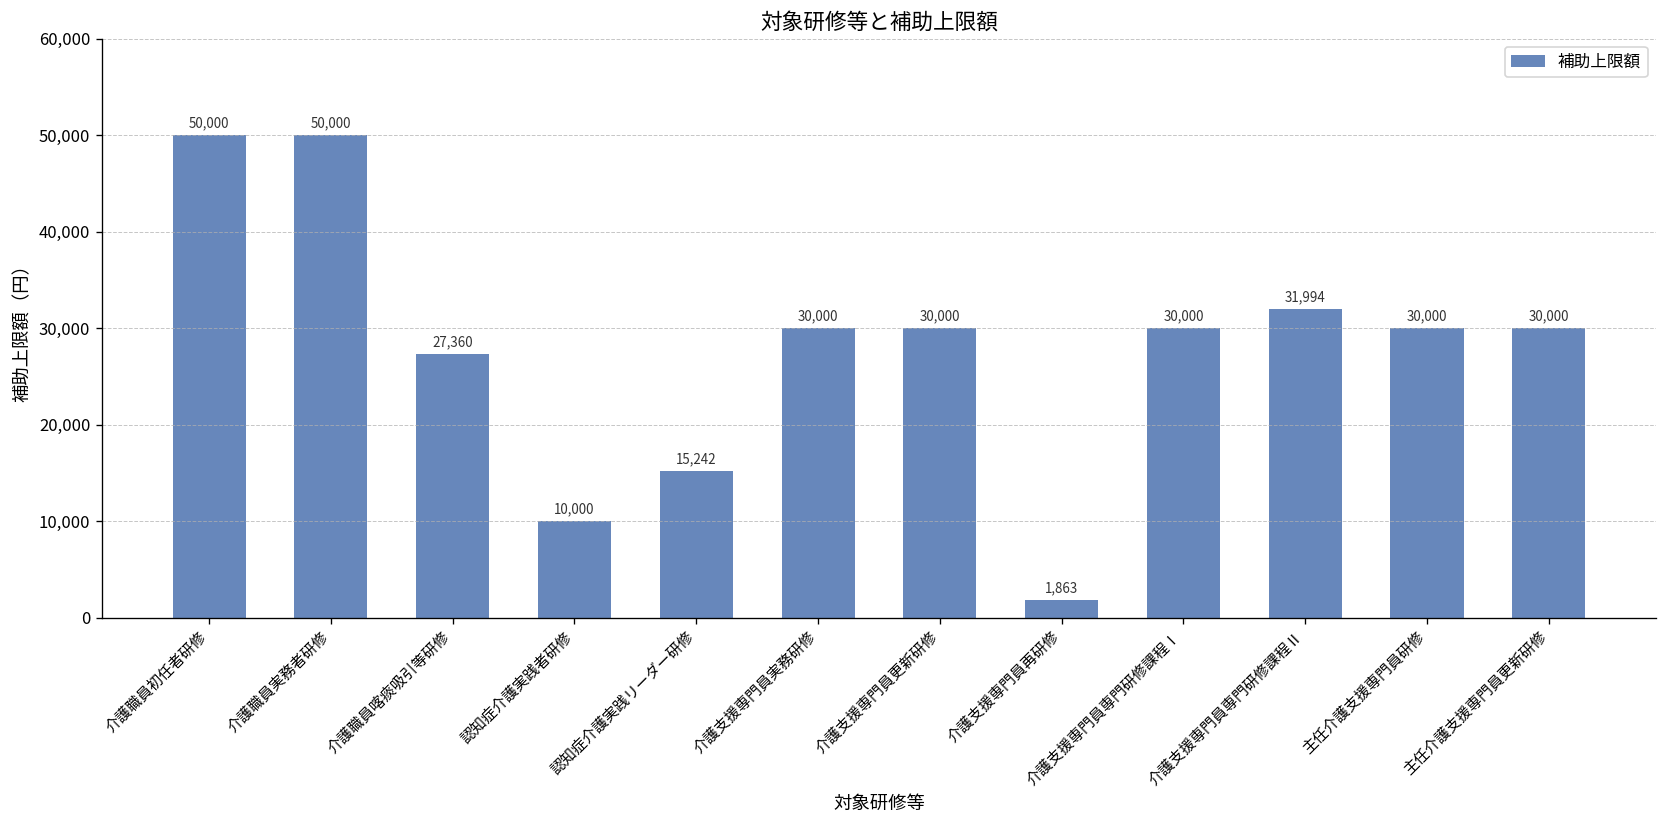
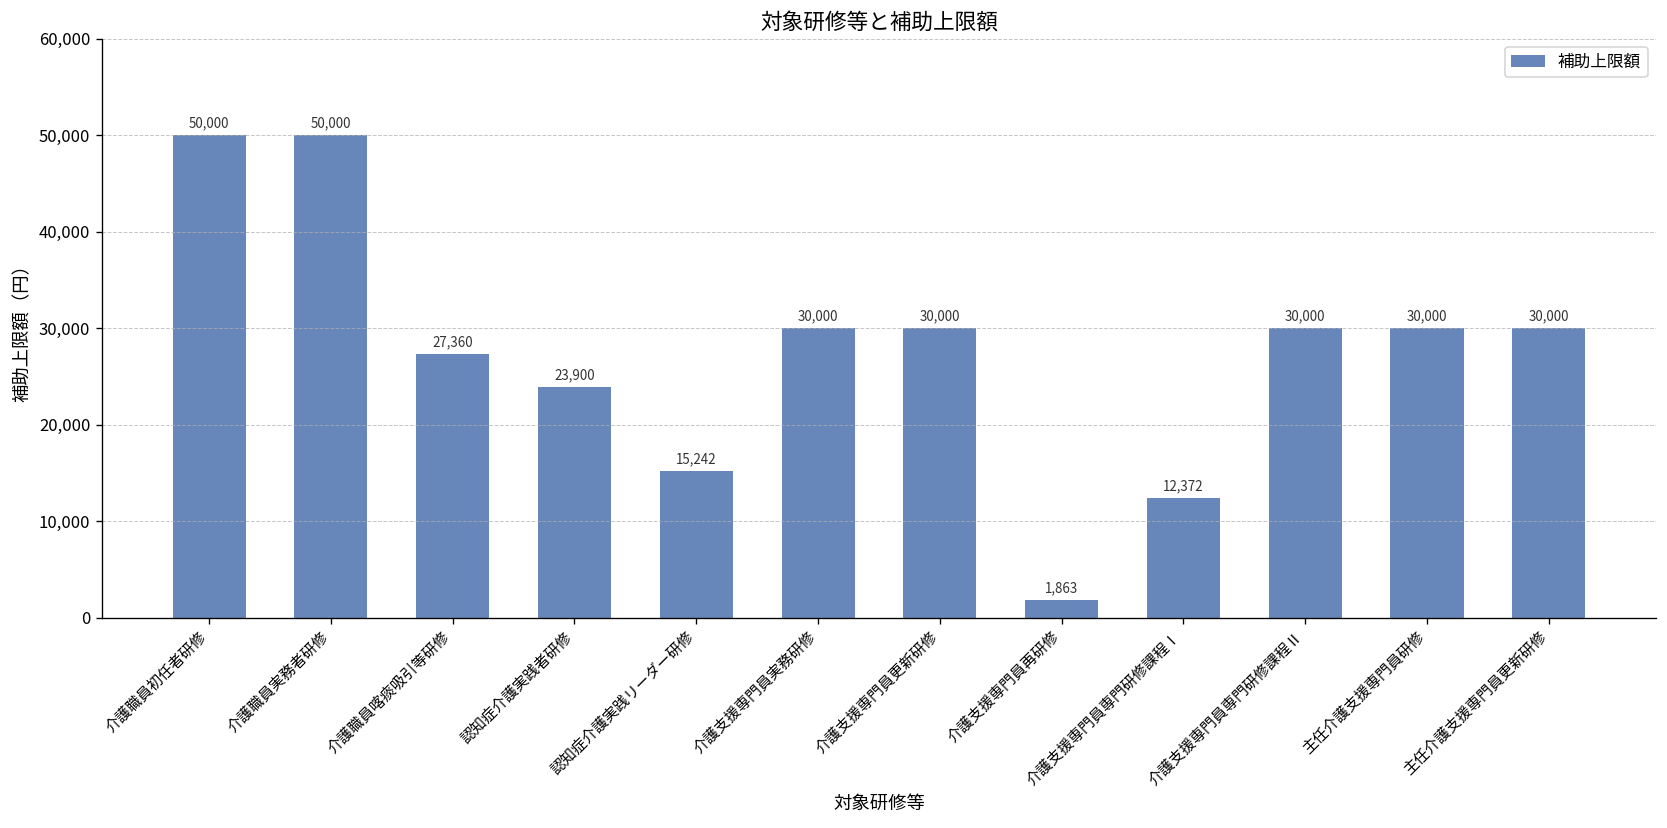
認知症介護実践者研修: 10,000 -> 23,900
介護支援専門員専門研修課程Ⅰ: 30,000 -> 12,372
介護支援専門員専門研修課程Ⅱ: 31,994 -> 30,000
